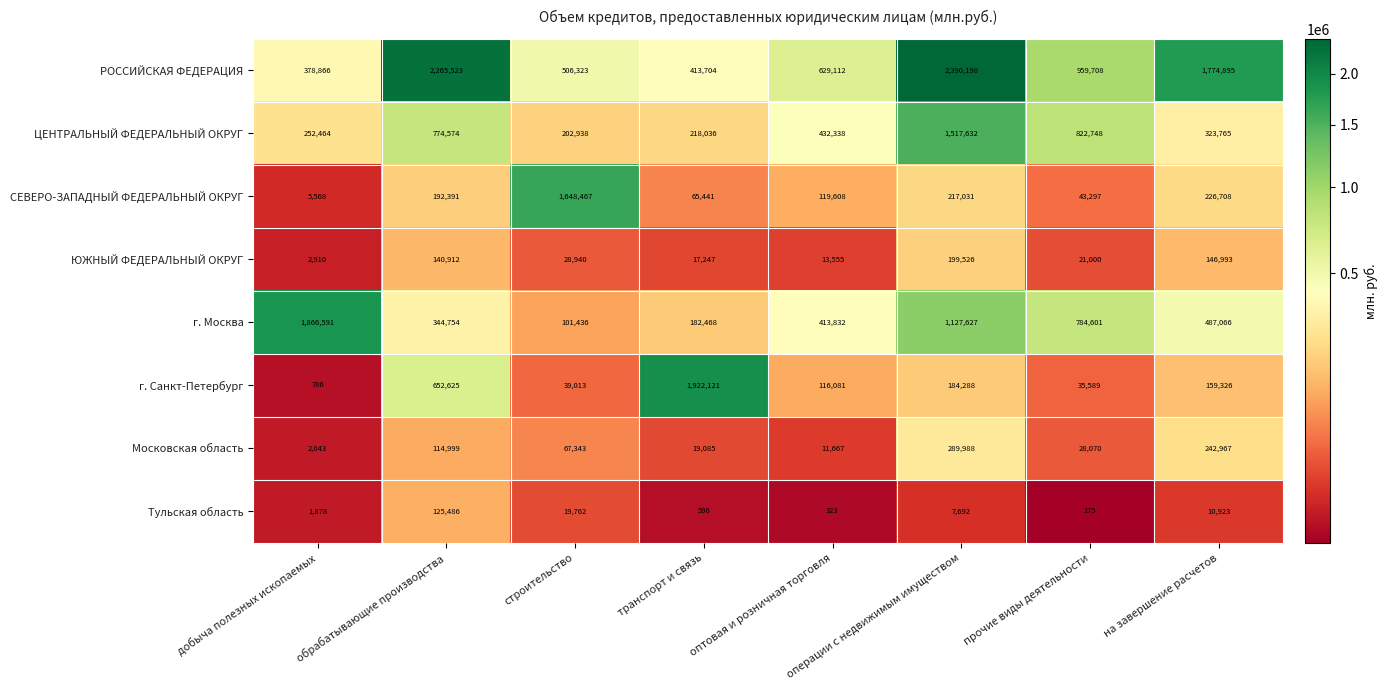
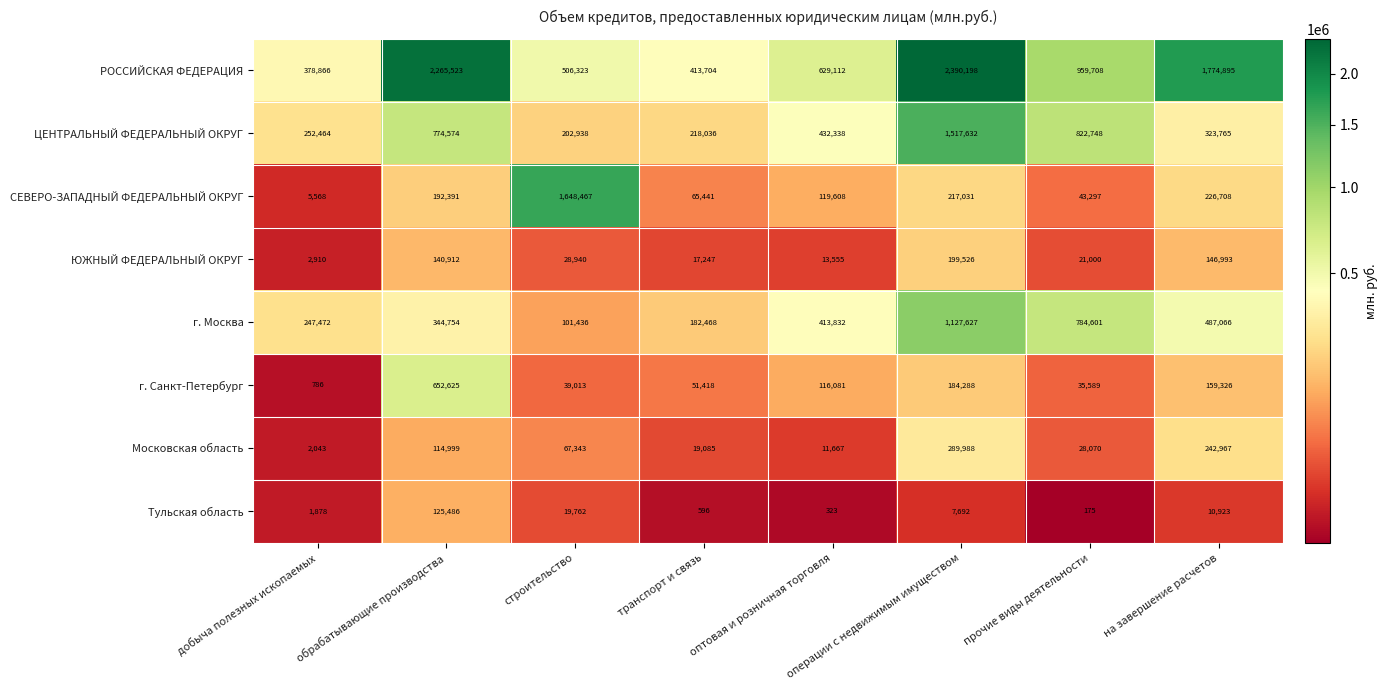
г. Москва, добыча полезных ископаемых: 1,866,591 -> 247,472
г. Санкт-Петербург, транспорт и связь: 1,922,121 -> 51,418
